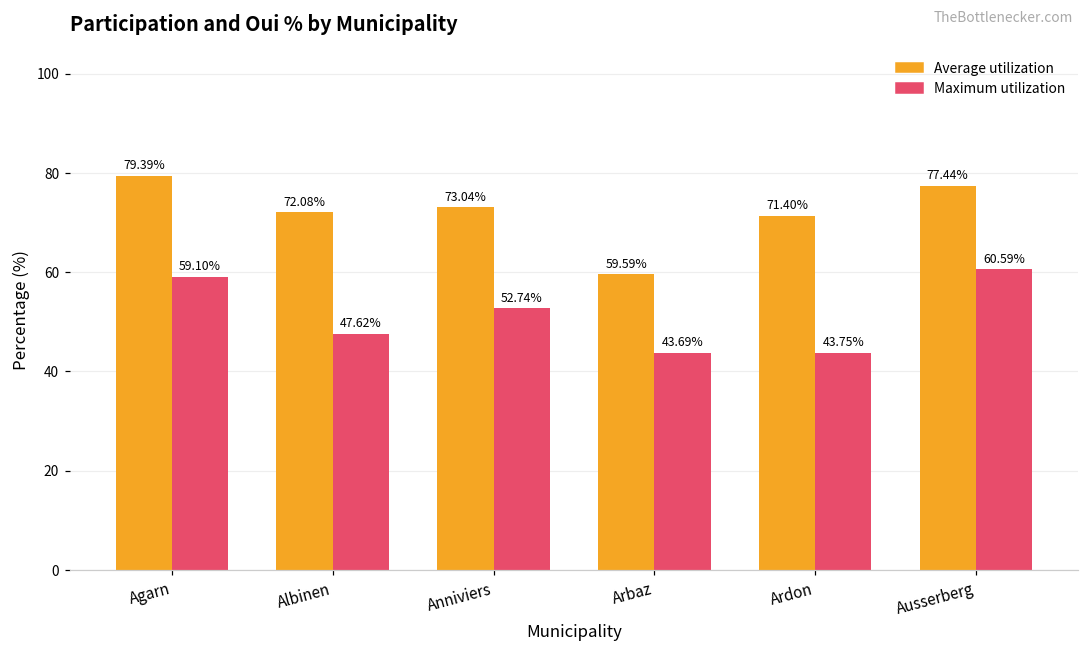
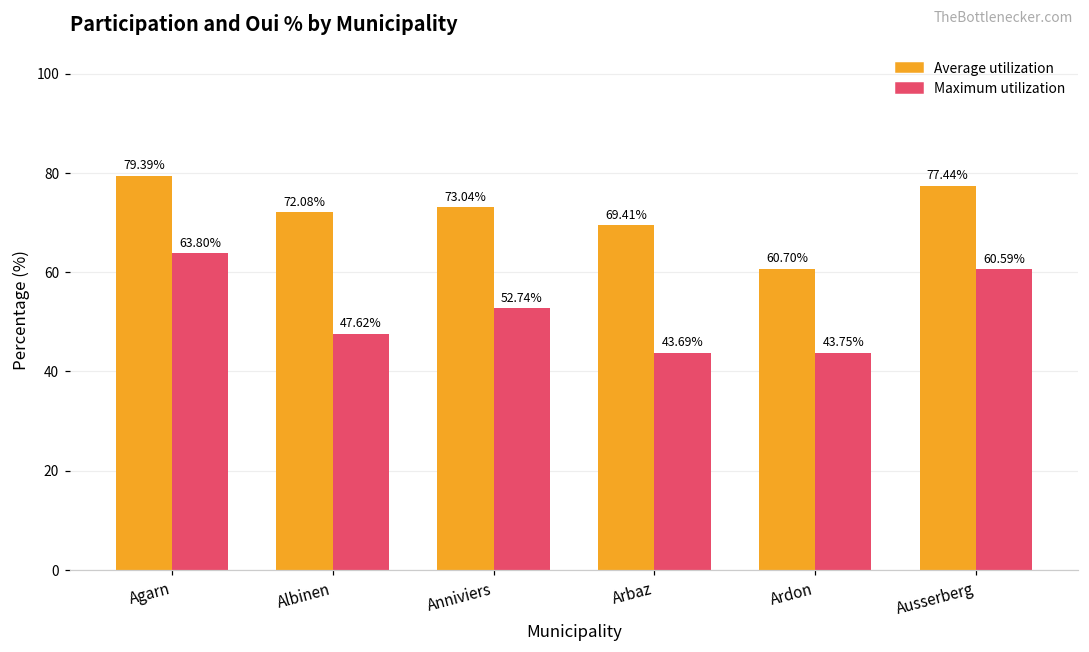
Maximum utilization, Agarn: 59.10% -> 63.80%
Average utilization, Arbaz: 59.59% -> 69.41%
Average utilization, Ardon: 71.40% -> 60.70%
